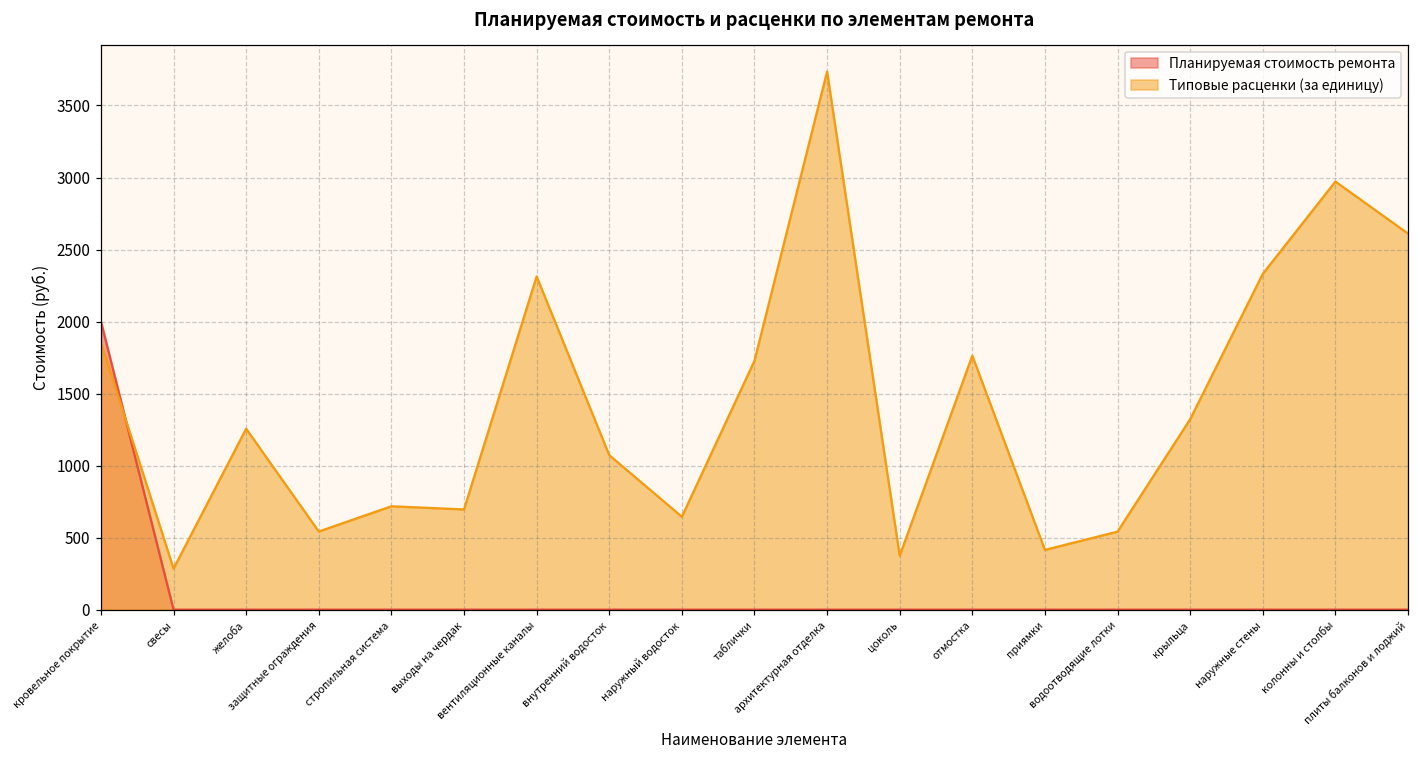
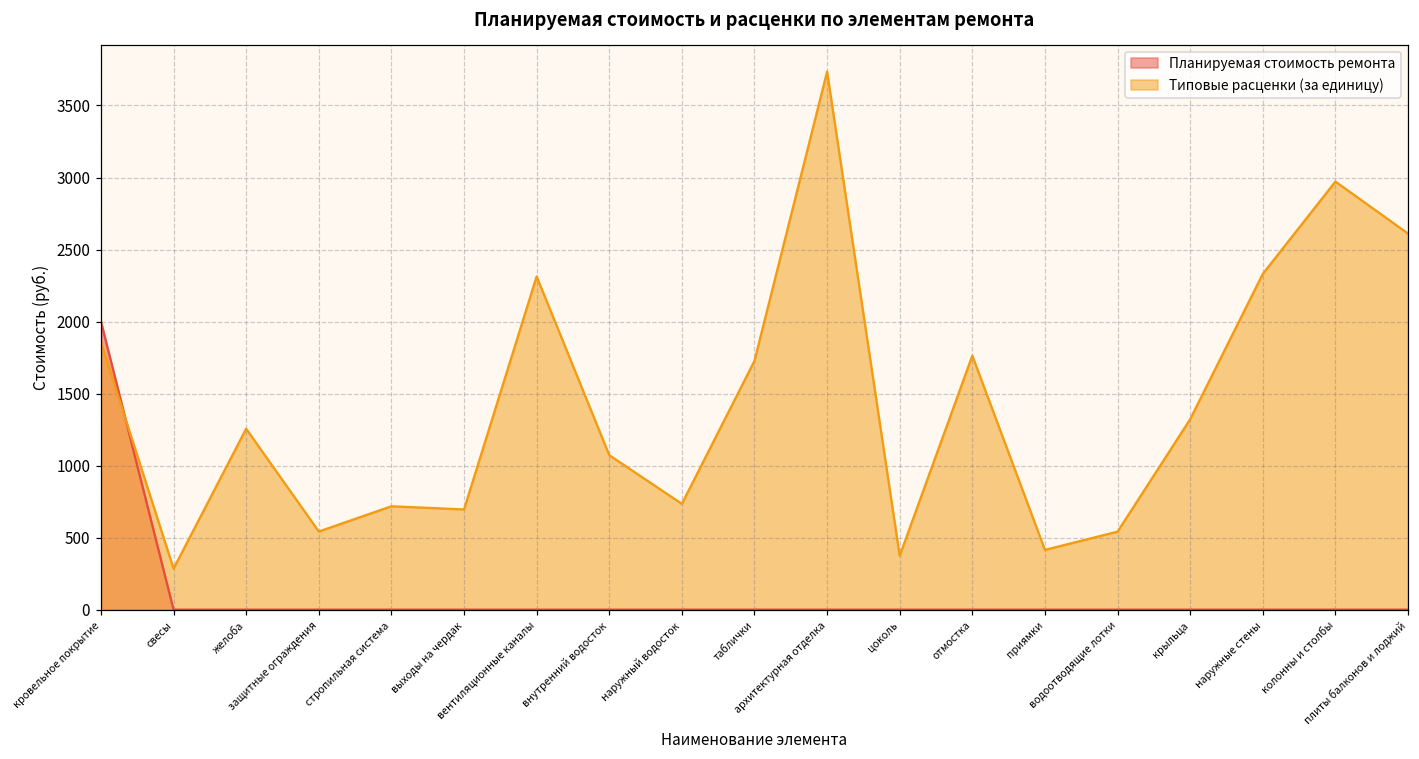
Типовые расценки (за единицу), наружный водосток: 640 -> 730
